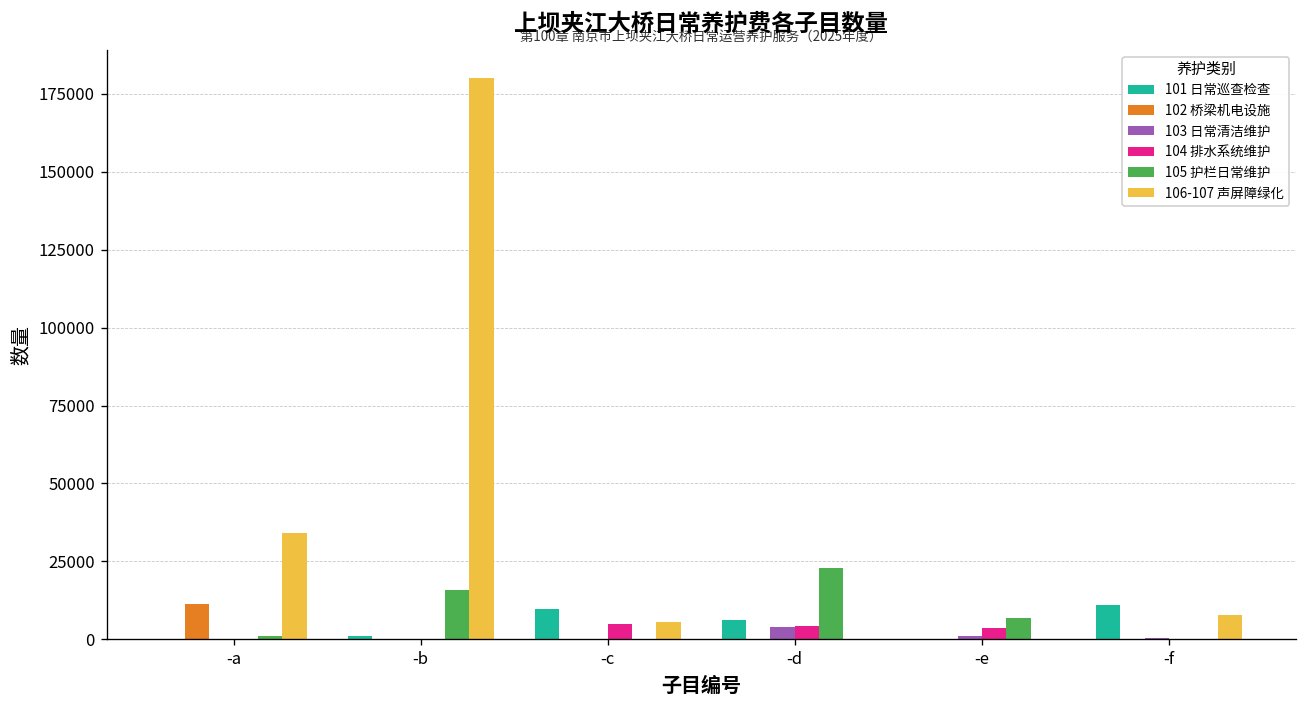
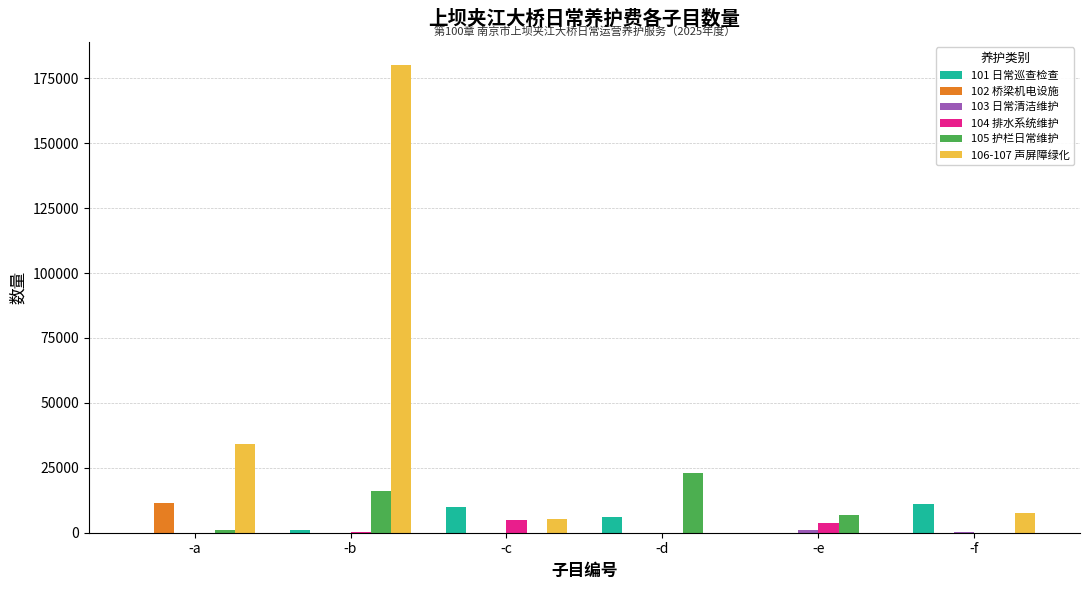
103 日常清洁维护, -d: 4000 -> 0
104 排水系统维护, -d: 4000 -> 0
